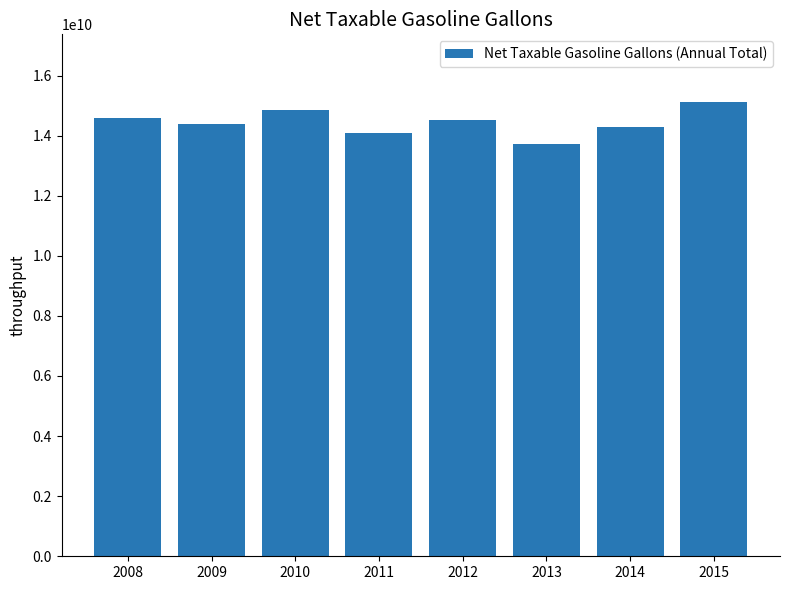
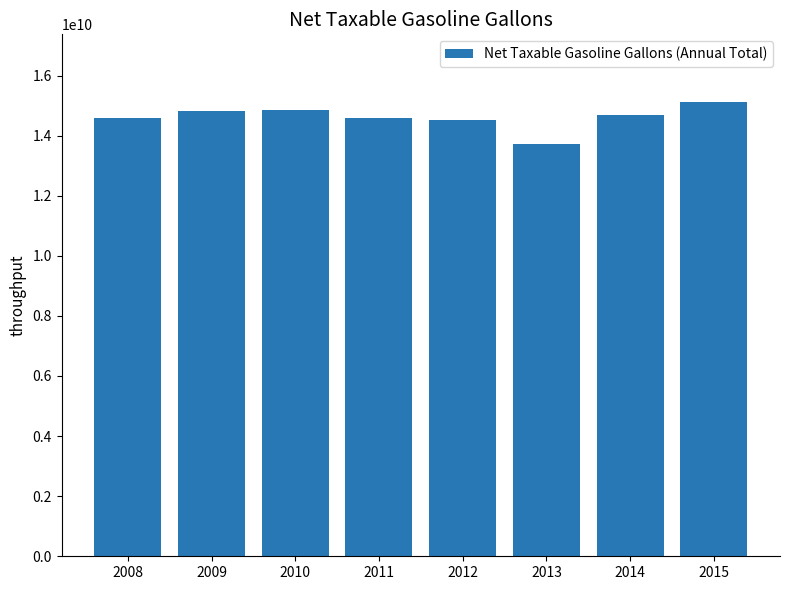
2009: 14400000000 -> 14800000000
2011: 14100000000 -> 14600000000
2014: 14300000000 -> 14700000000
